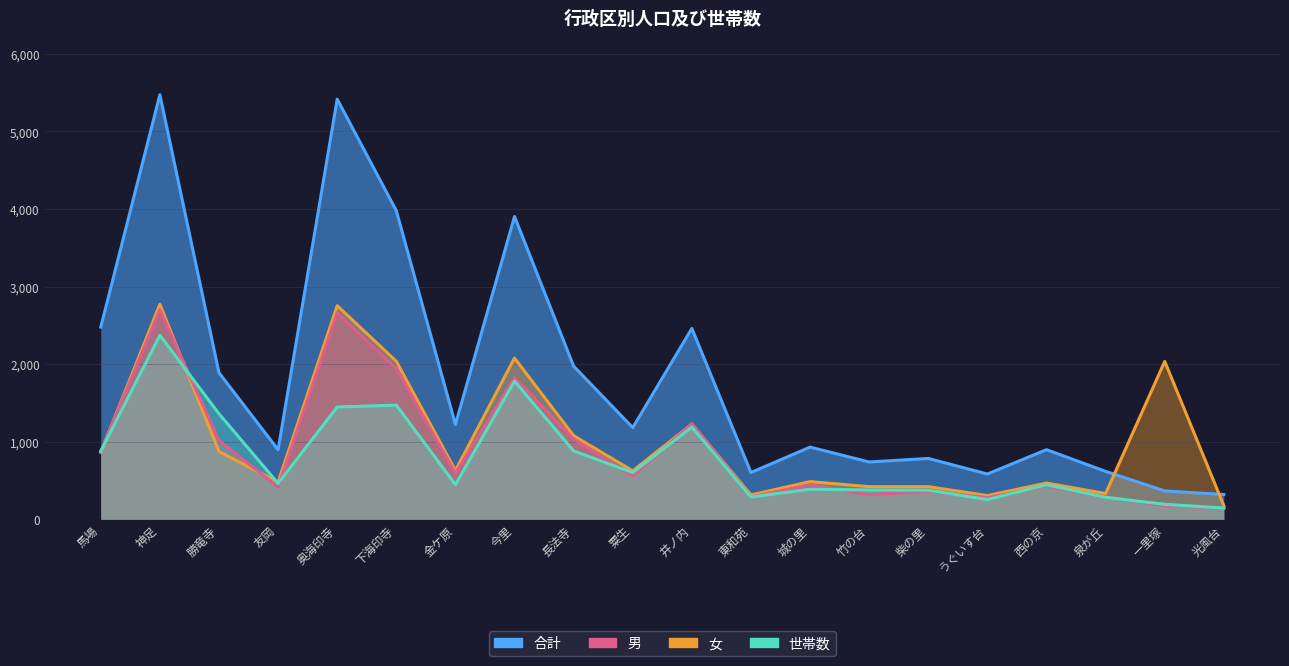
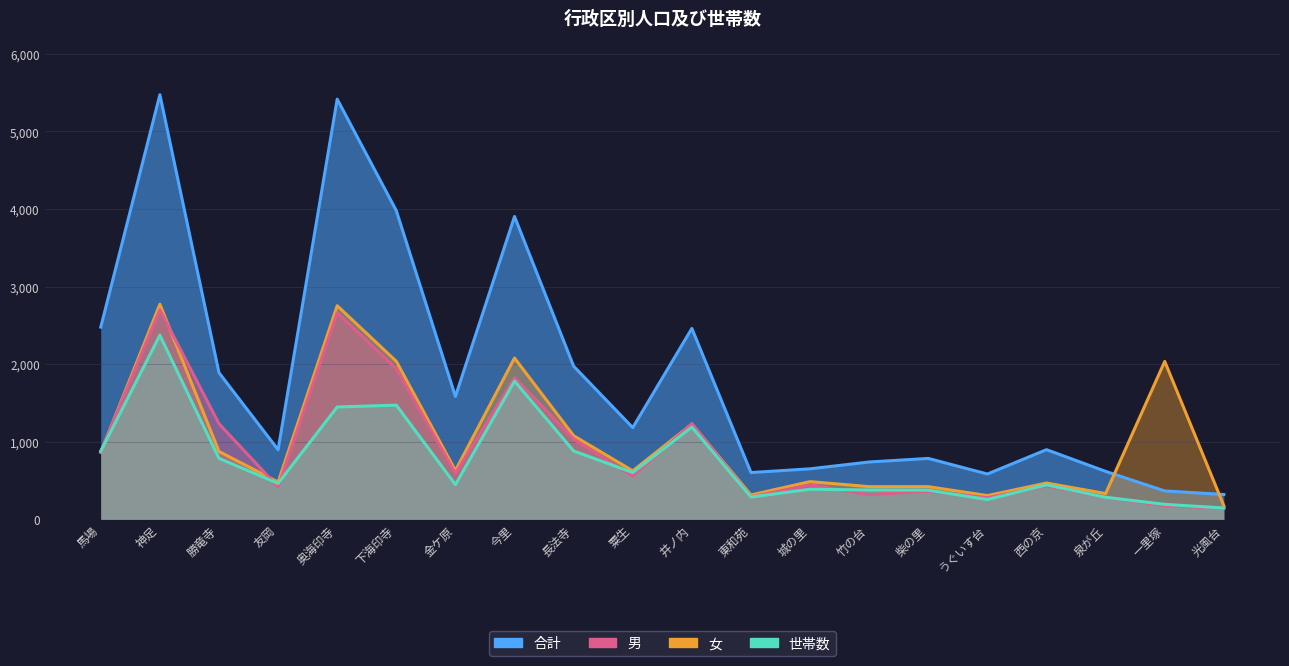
男, 勝竜寺: 1,000 -> 1,200
世帯数, 勝竜寺: 1,400 -> 800
合計, 金ケ原: 1,200 -> 1,600
合計, 城の里: 900 -> 700
